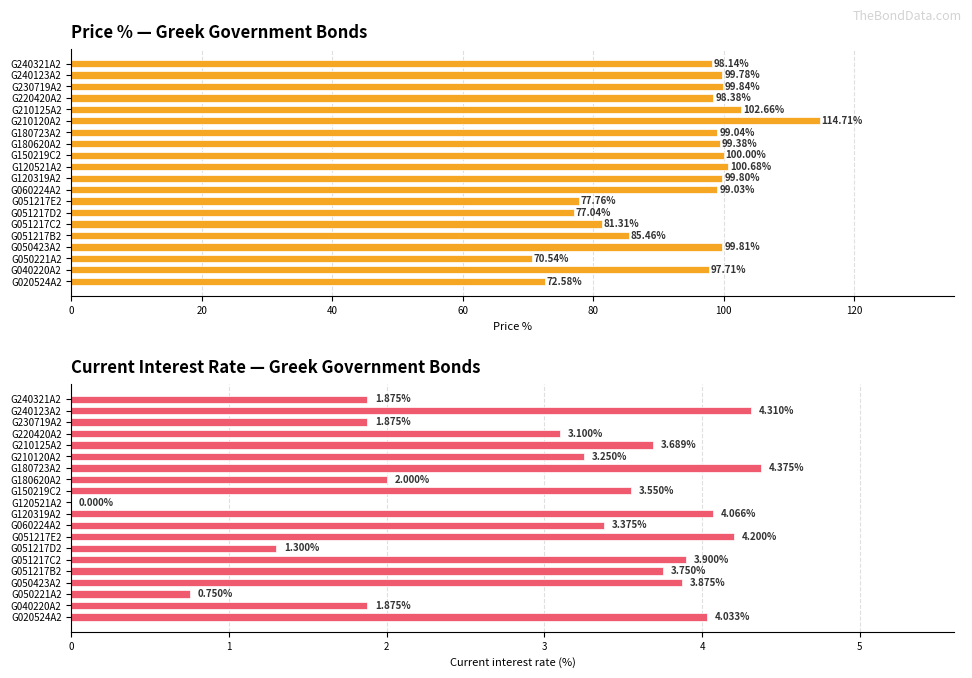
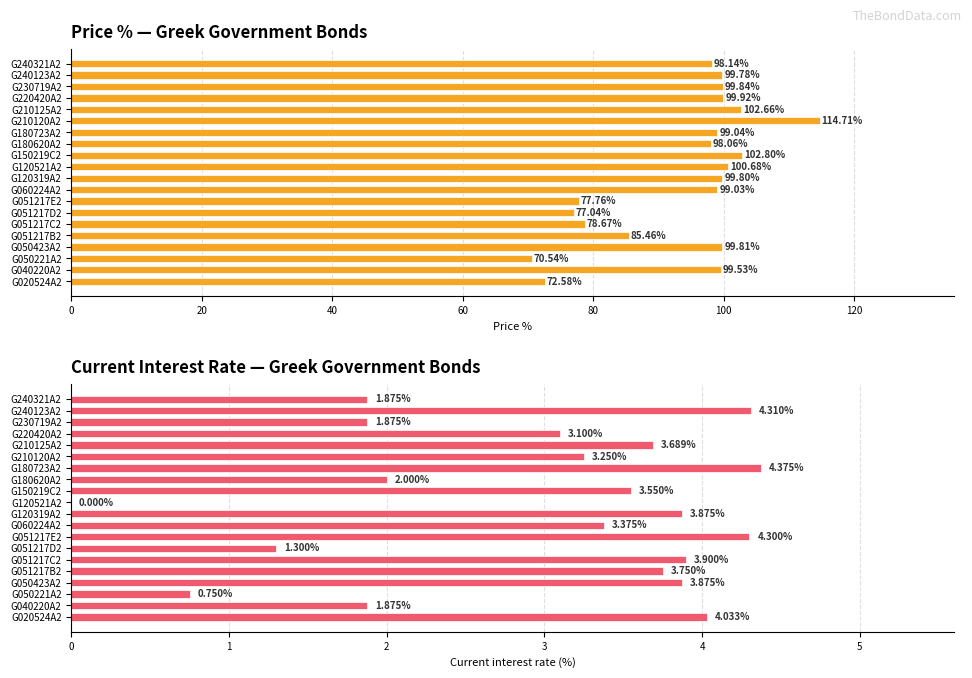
Price % — Greek Government Bonds, G220420A2: 98.38% -> 99.92%
Price % — Greek Government Bonds, G180620A2: 99.38% -> 98.06%
Price % — Greek Government Bonds, G150219C2: 100.00% -> 102.80%
Price % — Greek Government Bonds, G051217C2: 81.31% -> 78.67%
Price % — Greek Government Bonds, G040220A2: 97.71% -> 99.53%
Current Interest Rate — Greek Government Bonds, G120319A2: 4.066% -> 3.875%
Current Interest Rate — Greek Government Bonds, G051217E2: 4.200% -> 4.300%
